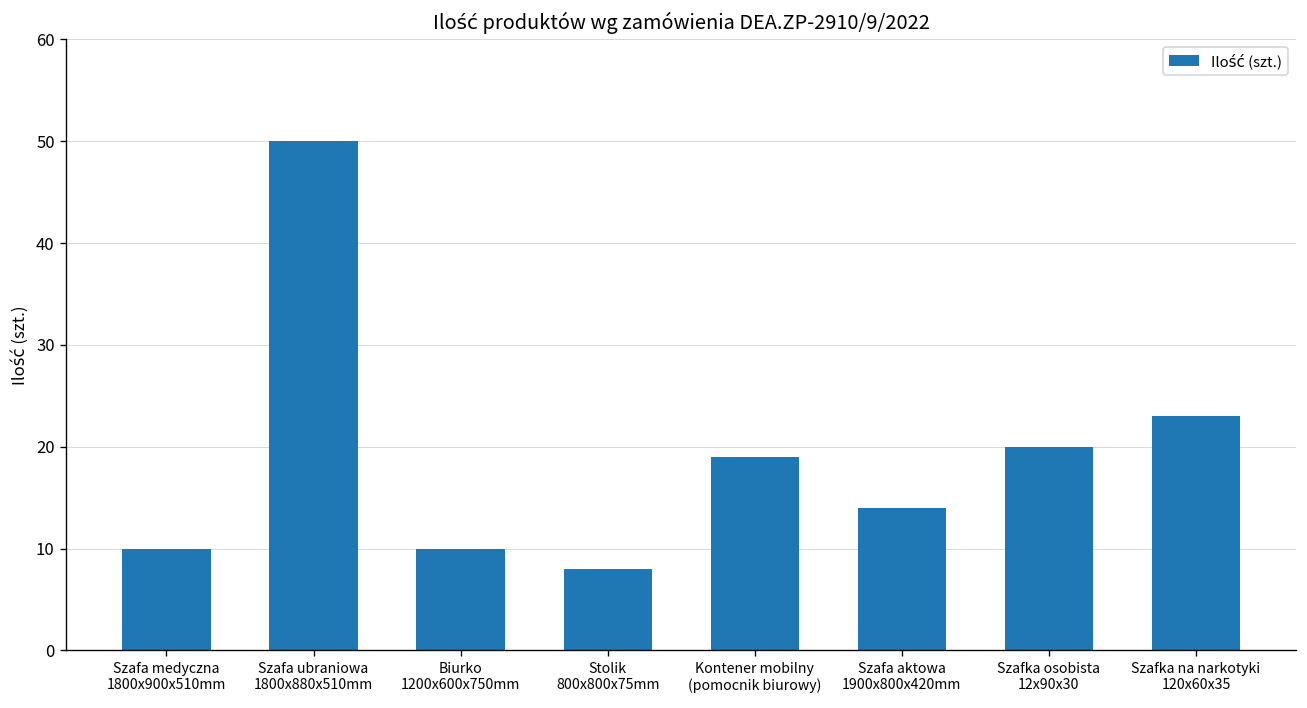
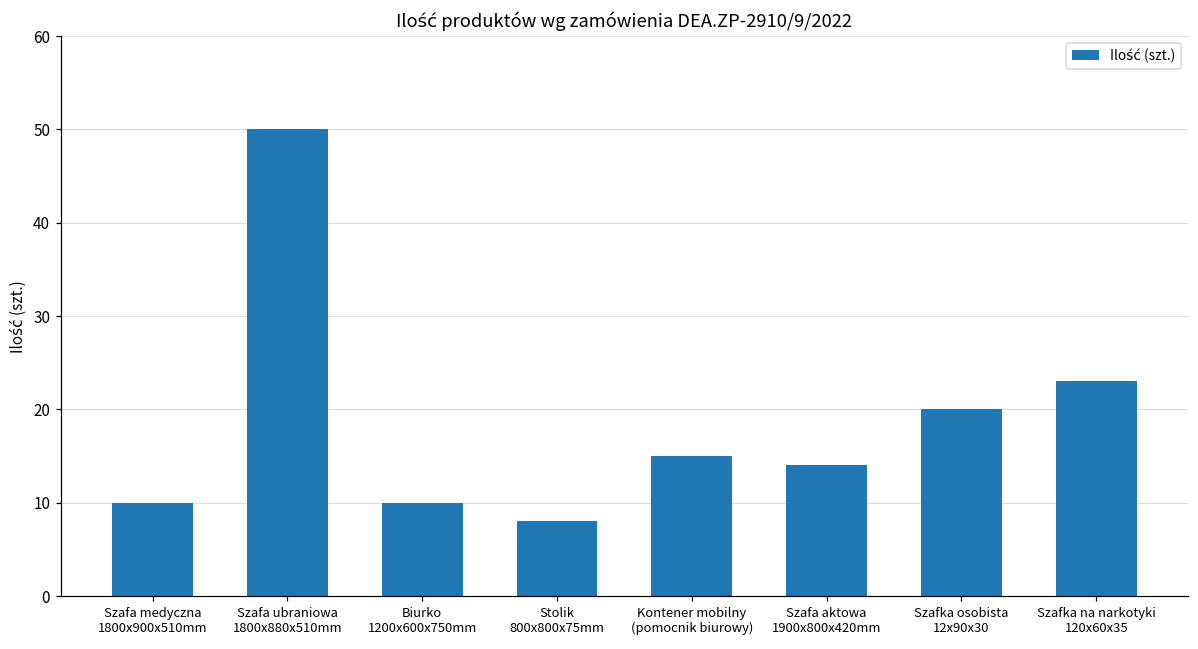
Kontener mobilny (pomocnik biurowy): 19 -> 15
